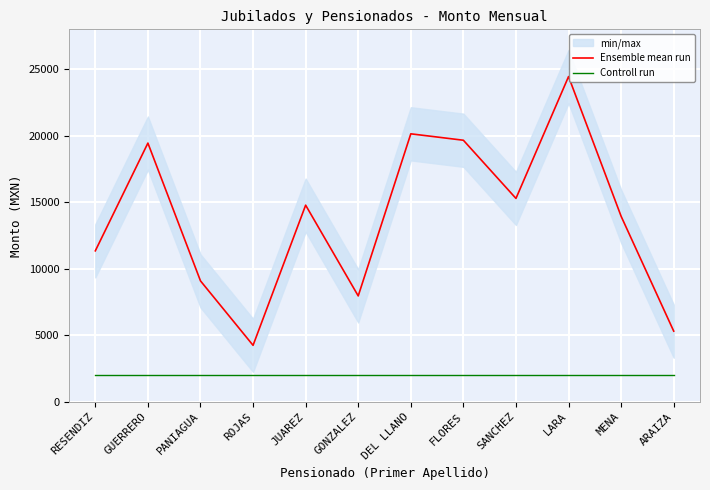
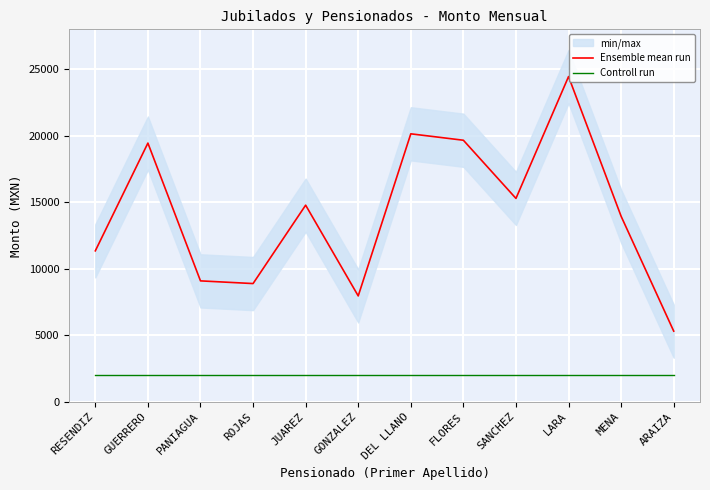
Ensemble mean run, ROJAS: 4200 -> 8900
